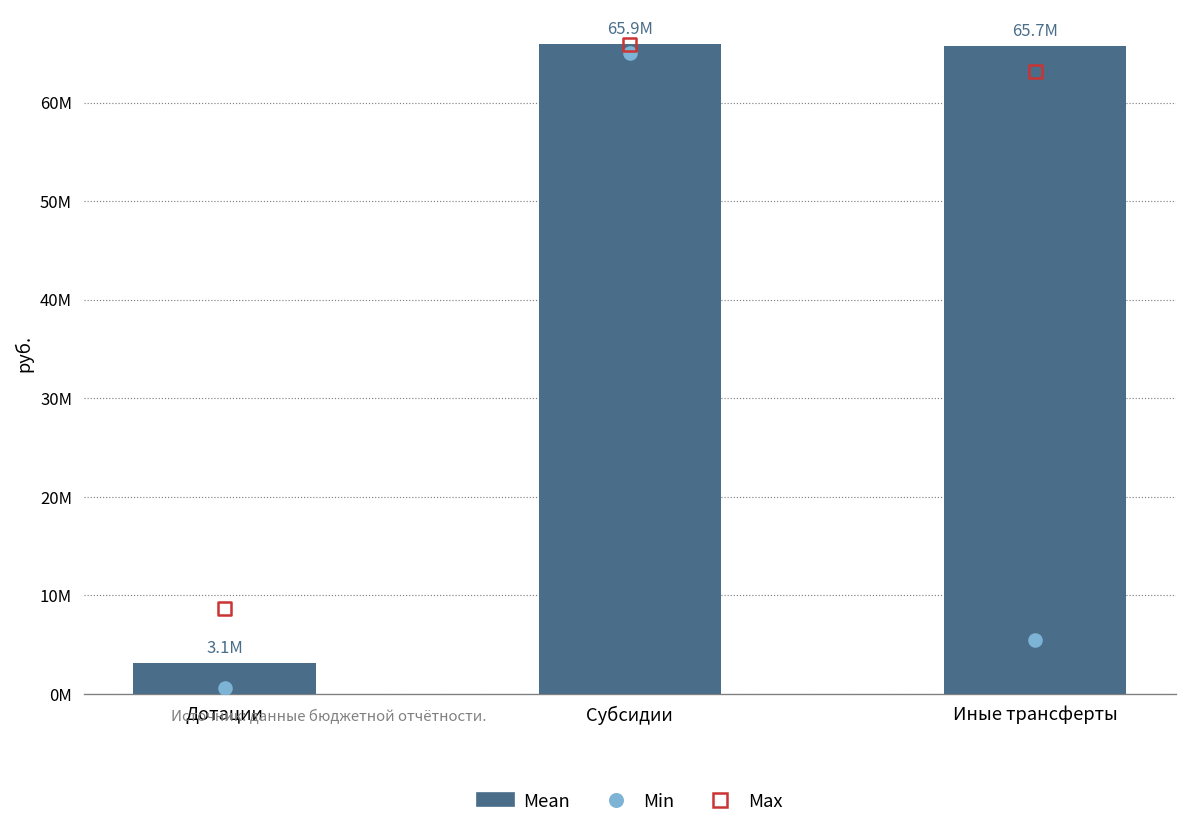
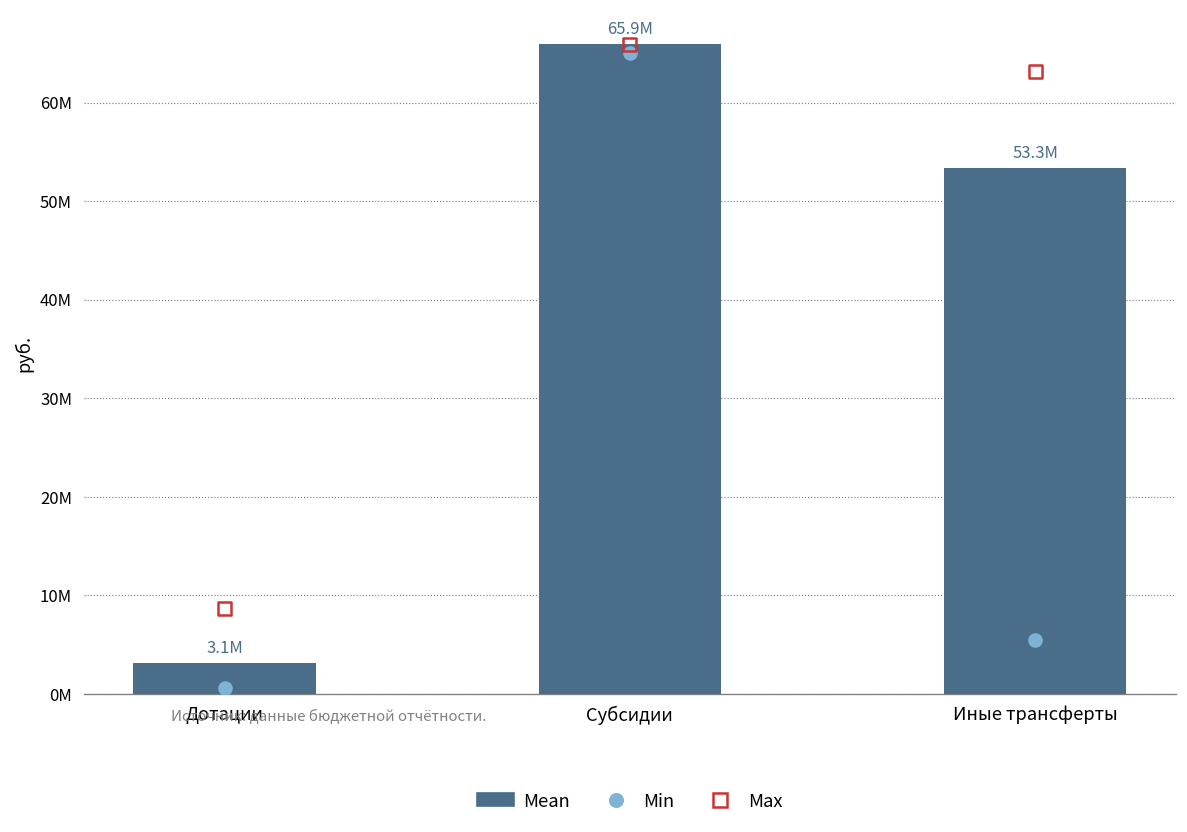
Mean, Иные трансферты: 65.7M -> 53.3M
